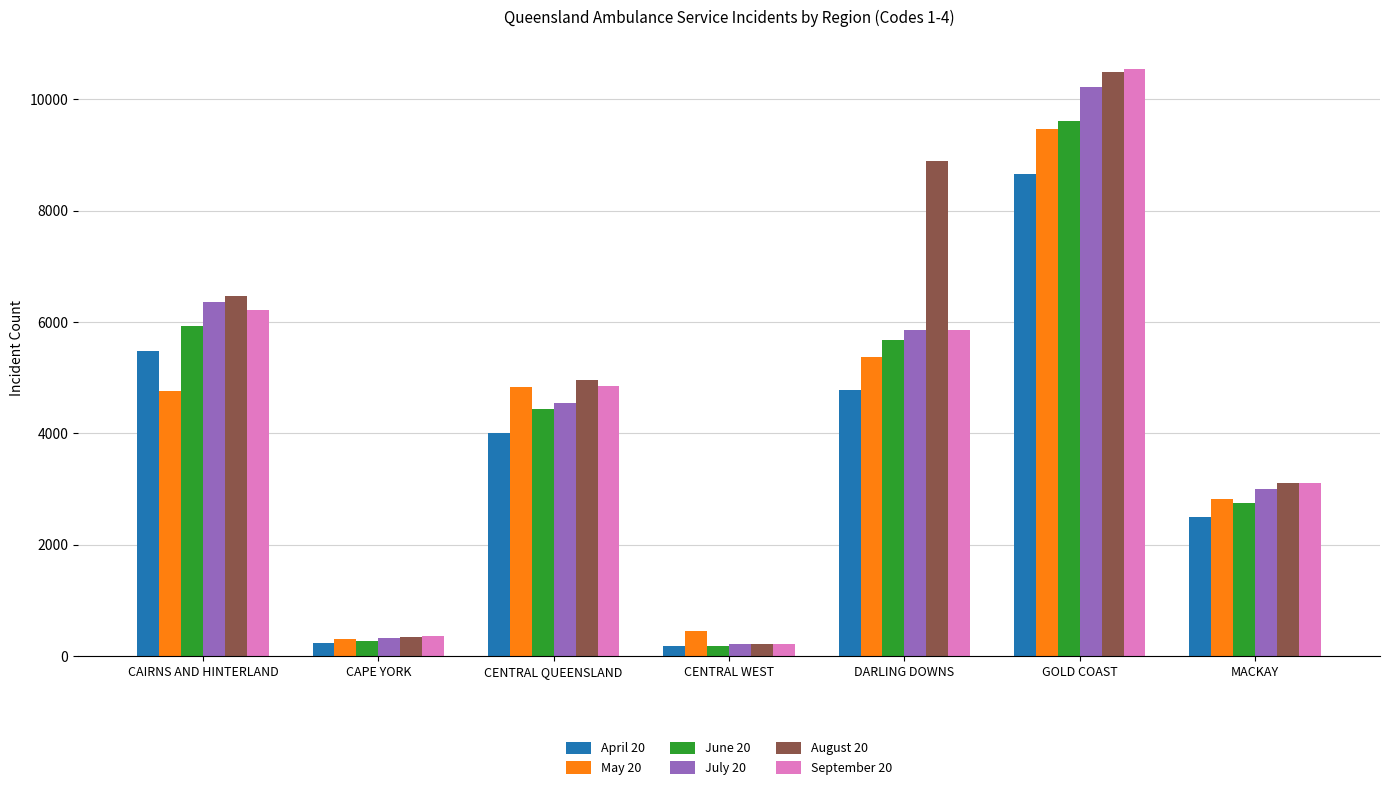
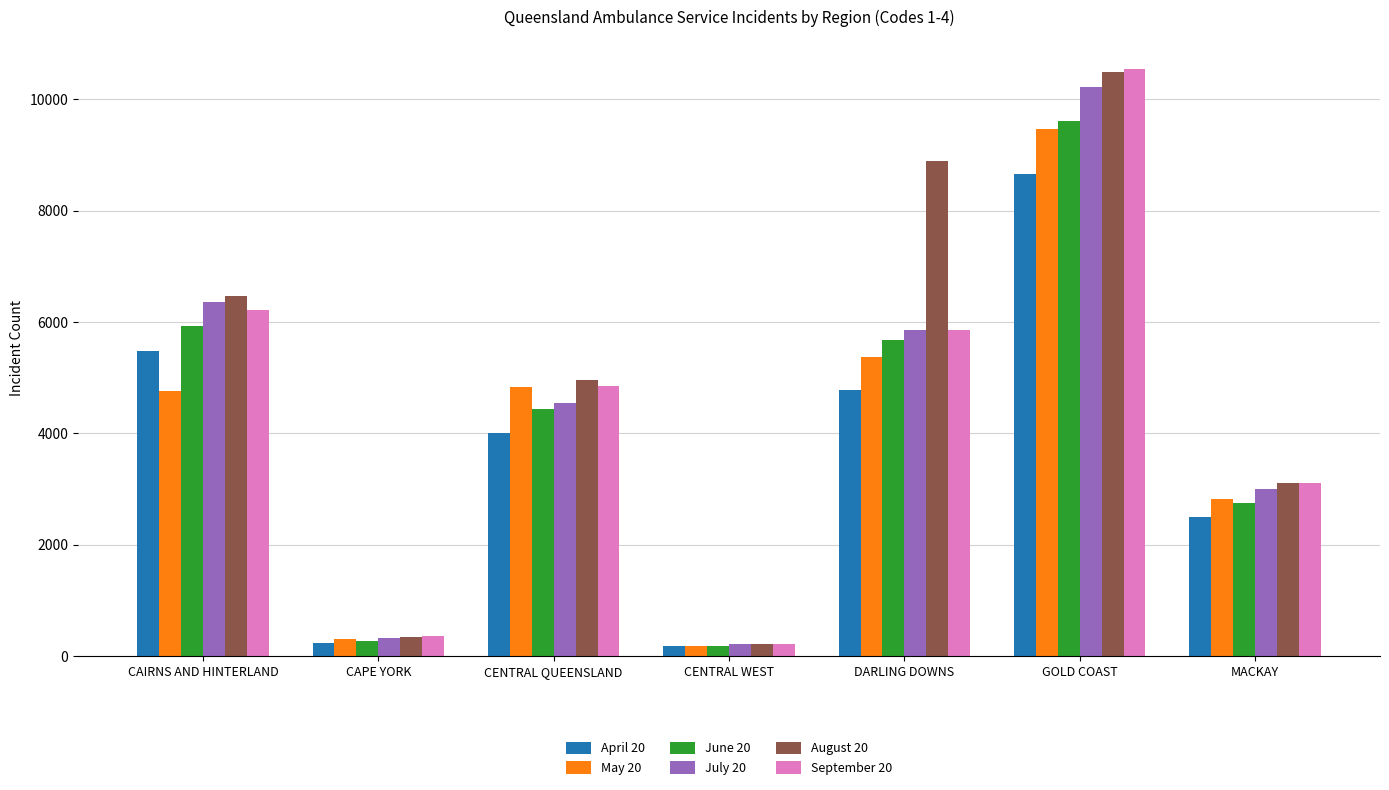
May 20, CENTRAL WEST: 500 -> 200
